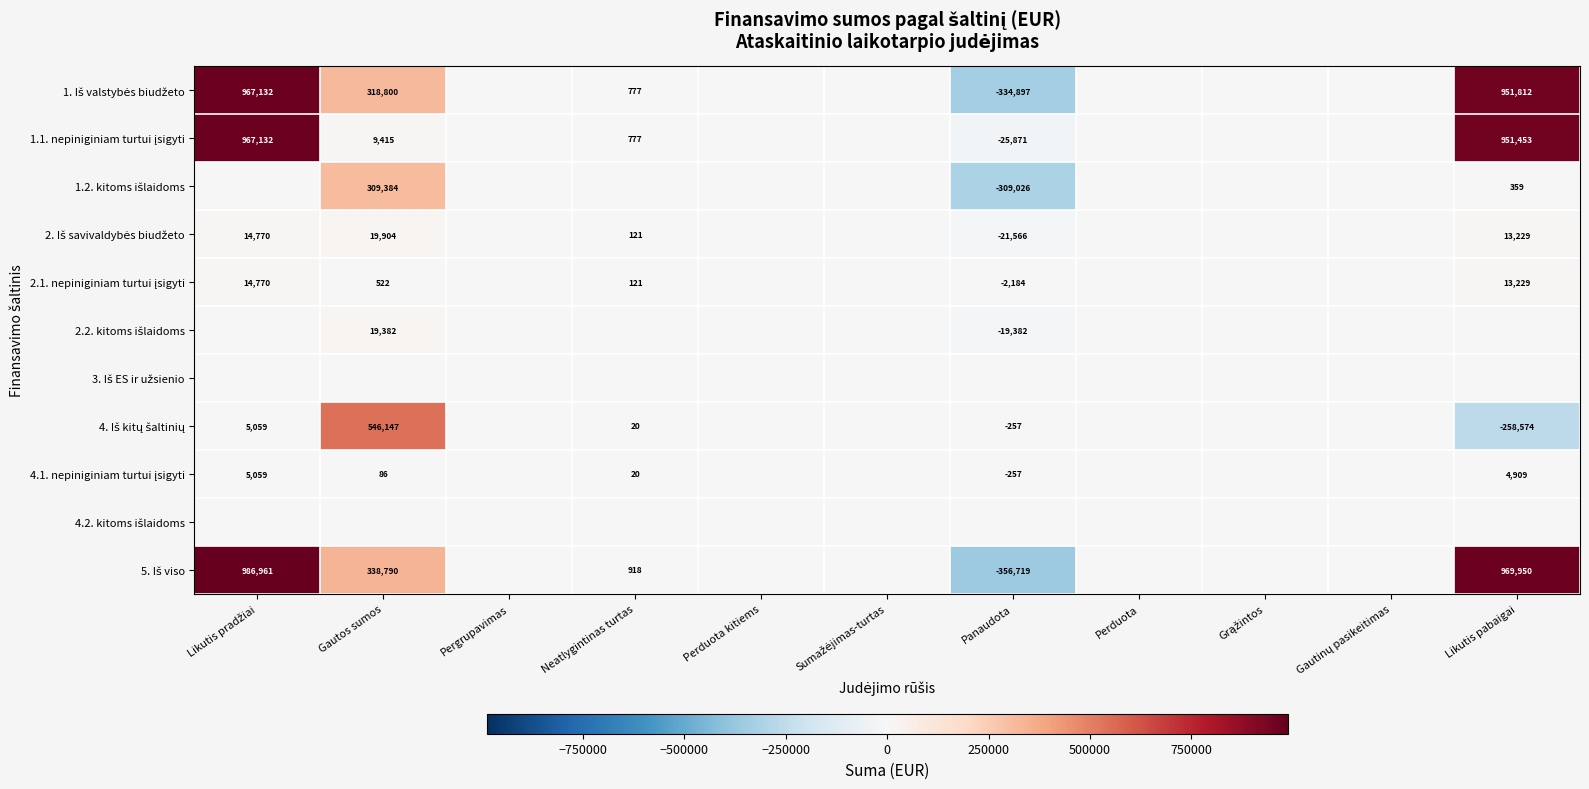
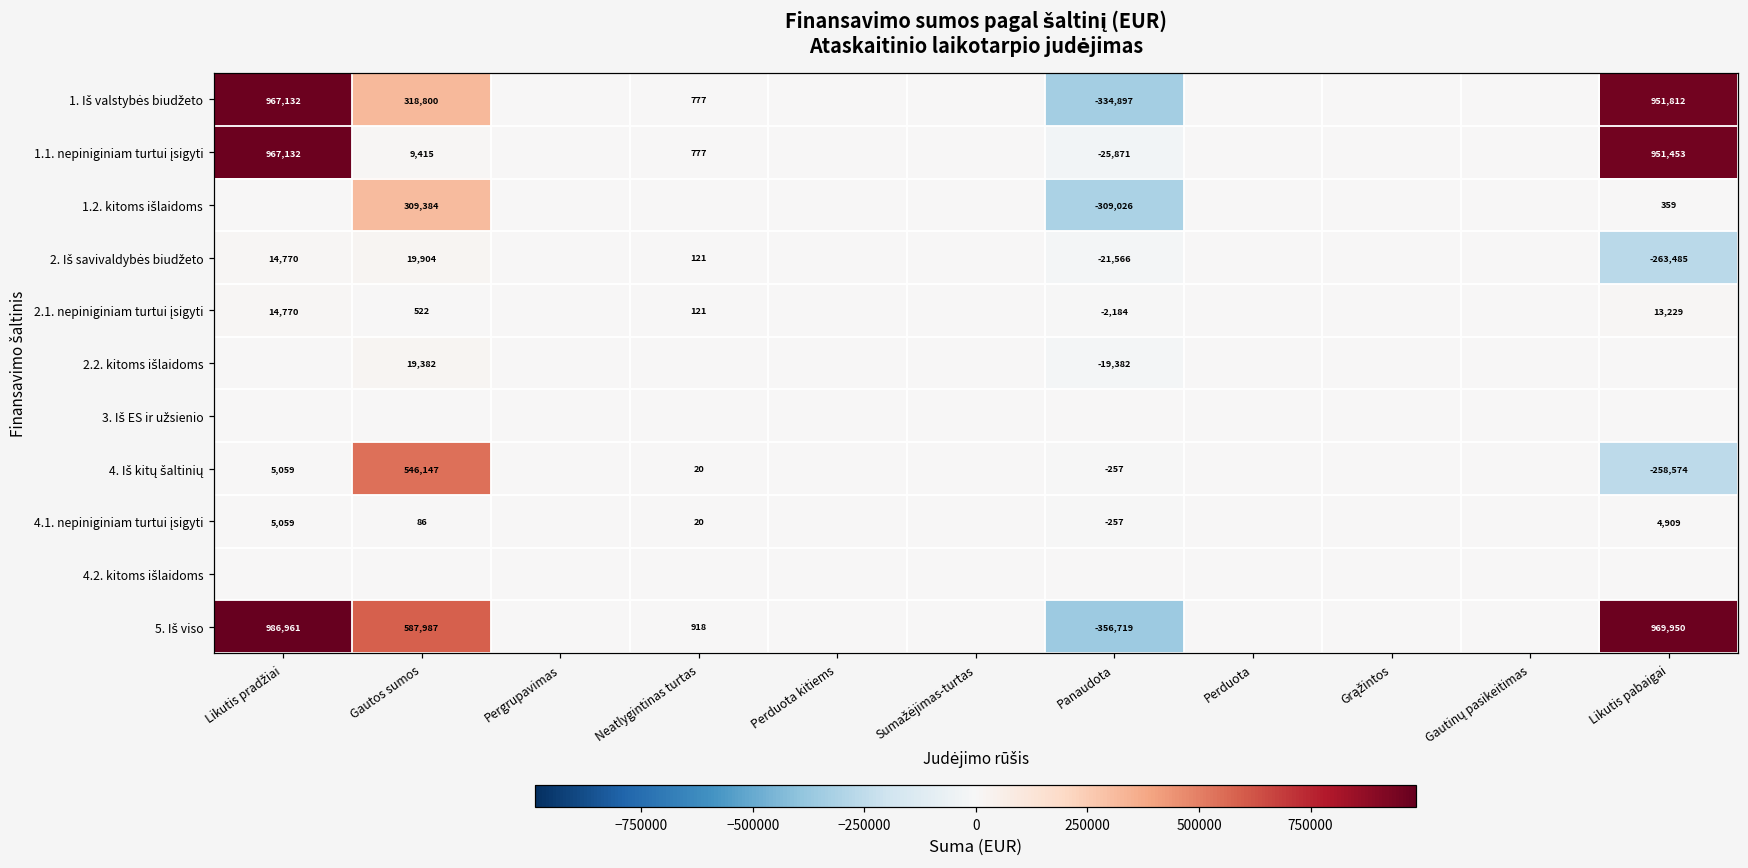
2. Iš savivaldybės biudžeto, Likutis pabaigai: 13,229 -> -263,485
5. Iš viso, Gautos sumos: 338,790 -> 587,987
